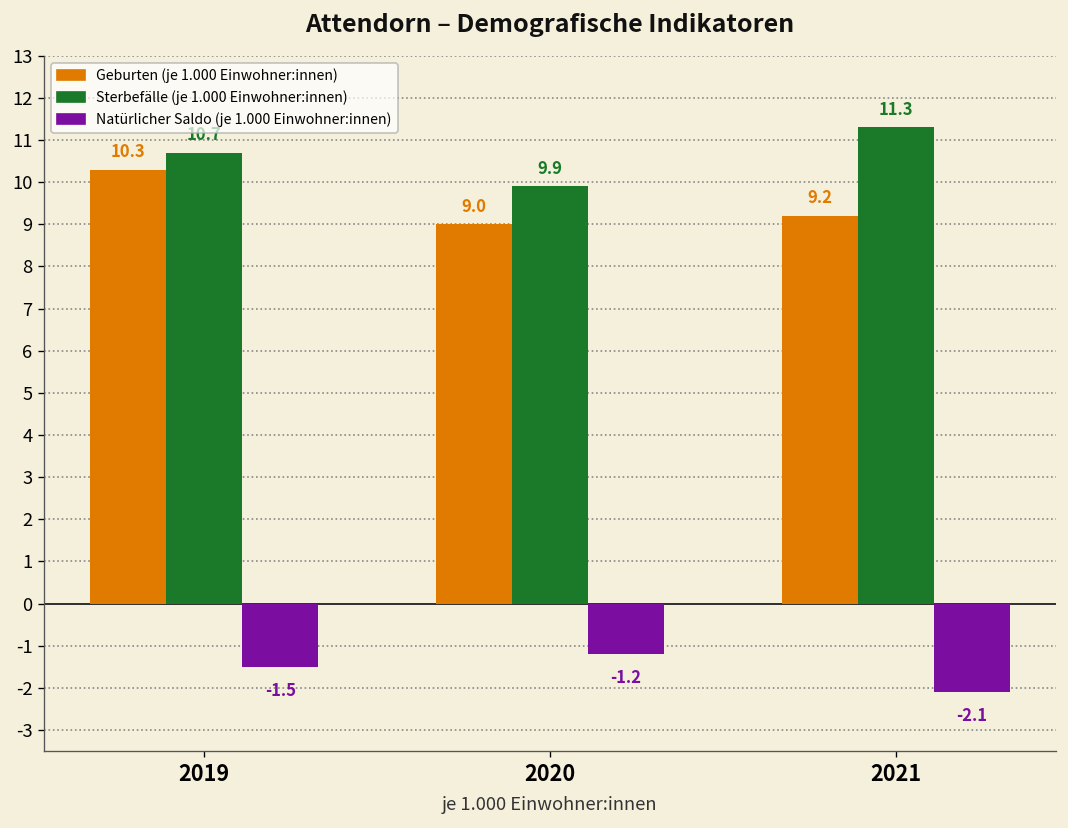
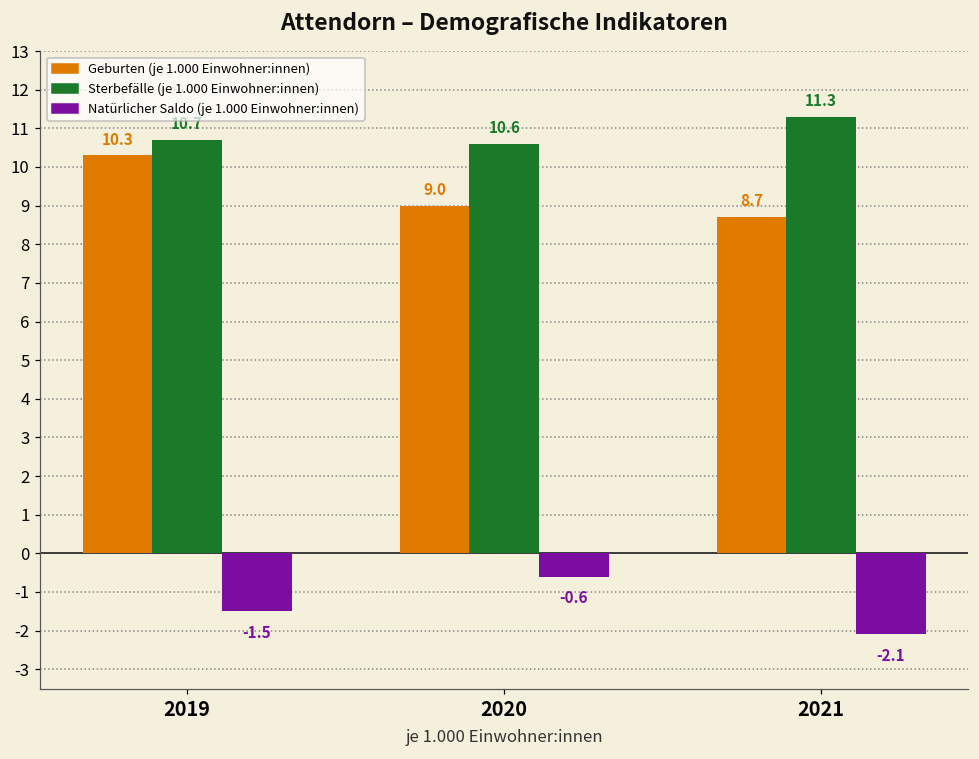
Sterbefälle (je 1.000 Einwohner:innen), 2020: 9.9 -> 10.6
Natürlicher Saldo (je 1.000 Einwohner:innen), 2020: -1.2 -> -0.6
Geburten (je 1.000 Einwohner:innen), 2021: 9.2 -> 8.7
